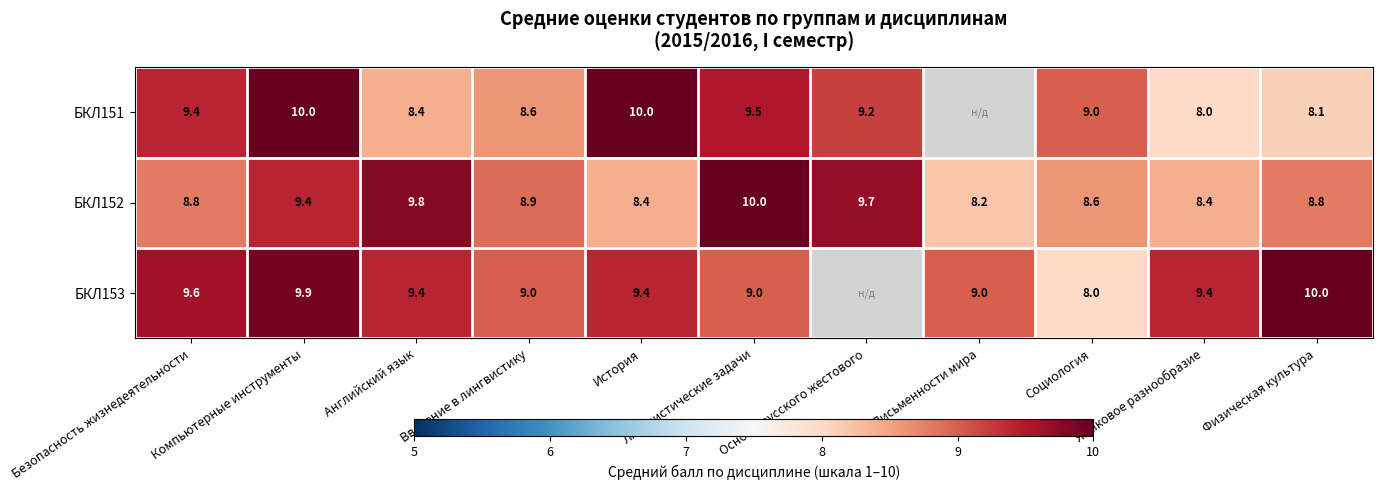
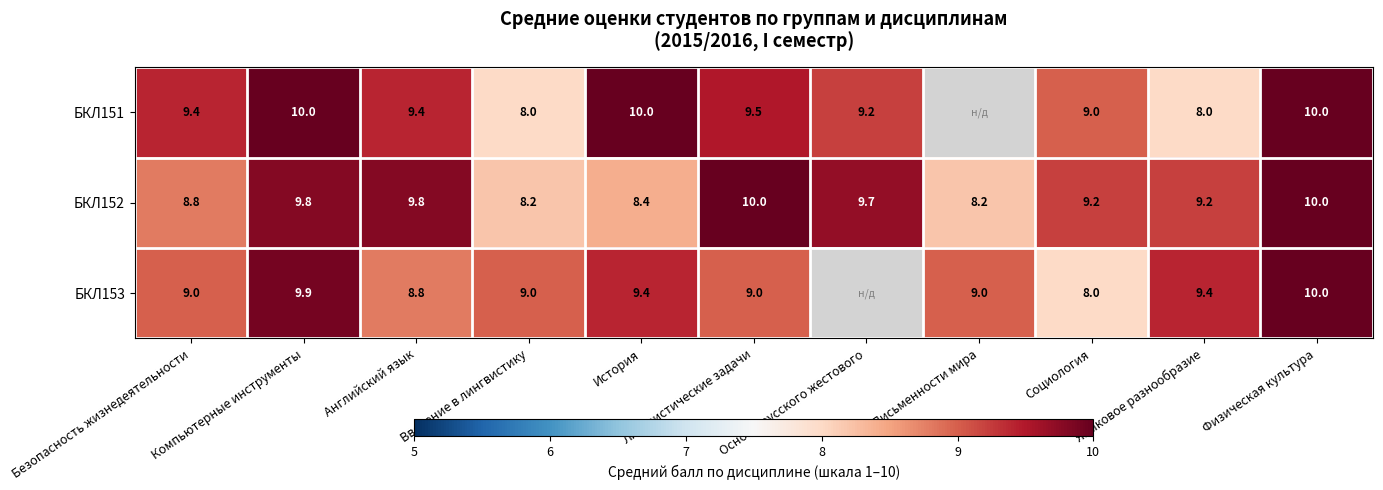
БКЛ151, Английский язык: 8.4 -> 9.4
БКЛ151, Введение в лингвистику: 8.6 -> 8.0
БКЛ151, Физическая культура: 8.1 -> 10.0
БКЛ152, Компьютерные инструменты: 9.4 -> 9.8
БКЛ152, Введение в лингвистику: 8.9 -> 8.2
БКЛ152, Социология: 8.6 -> 9.2
БКЛ152, Языковое разнообразие: 8.4 -> 9.2
БКЛ152, Физическая культура: 8.8 -> 10.0
БКЛ153, Безопасность жизнедеятельности: 9.6 -> 9.0
БКЛ153, Английский язык: 9.4 -> 8.8
